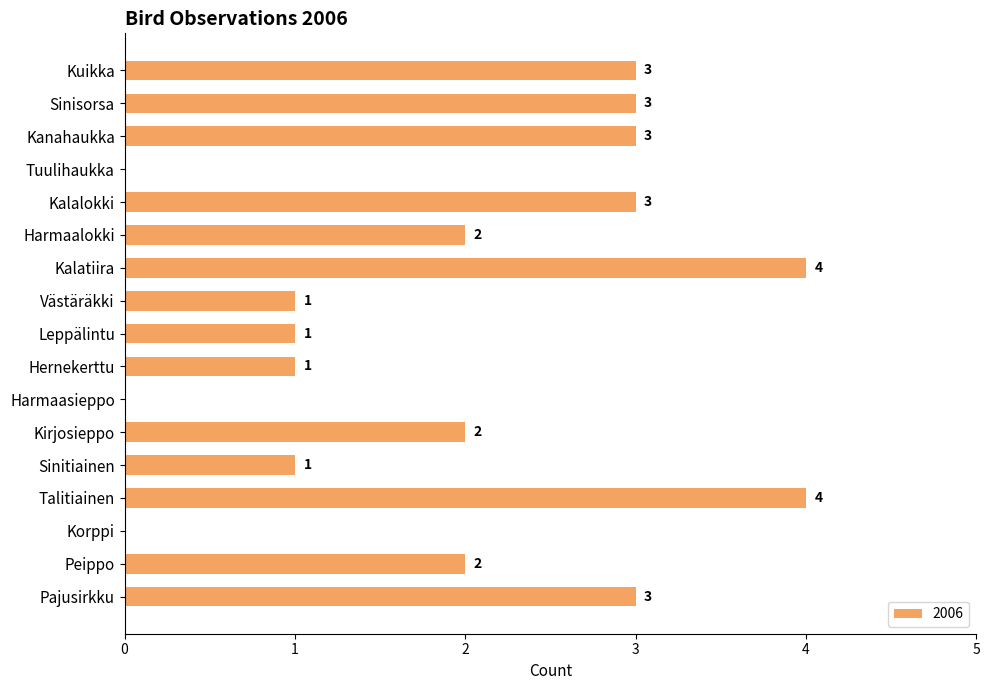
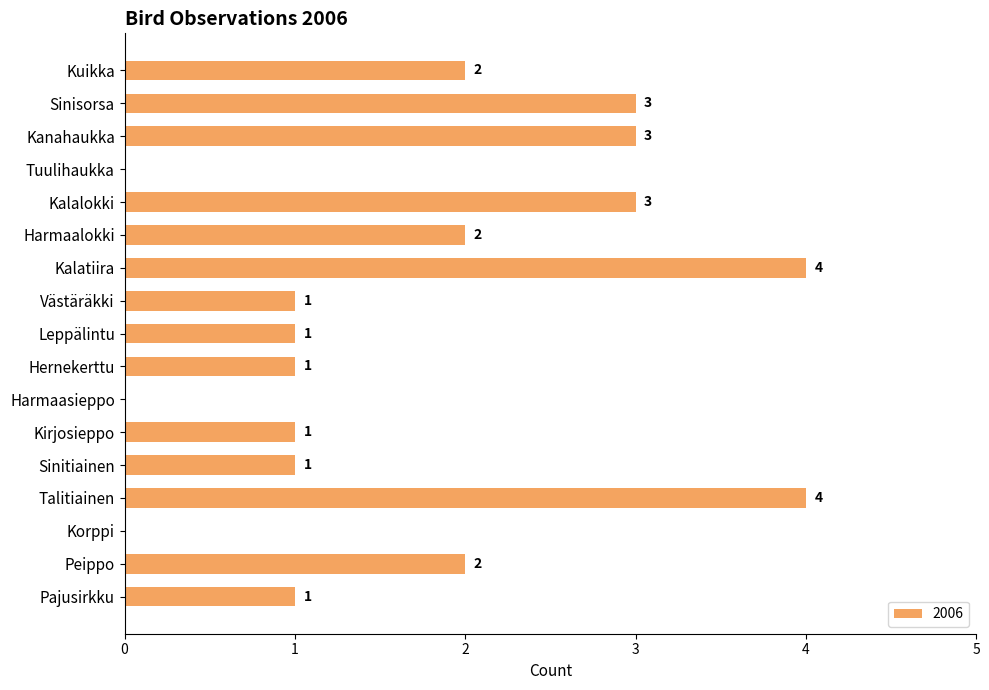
Kuikka: 3 -> 2
Kirjosieppo: 2 -> 1
Pajusirkku: 3 -> 1
